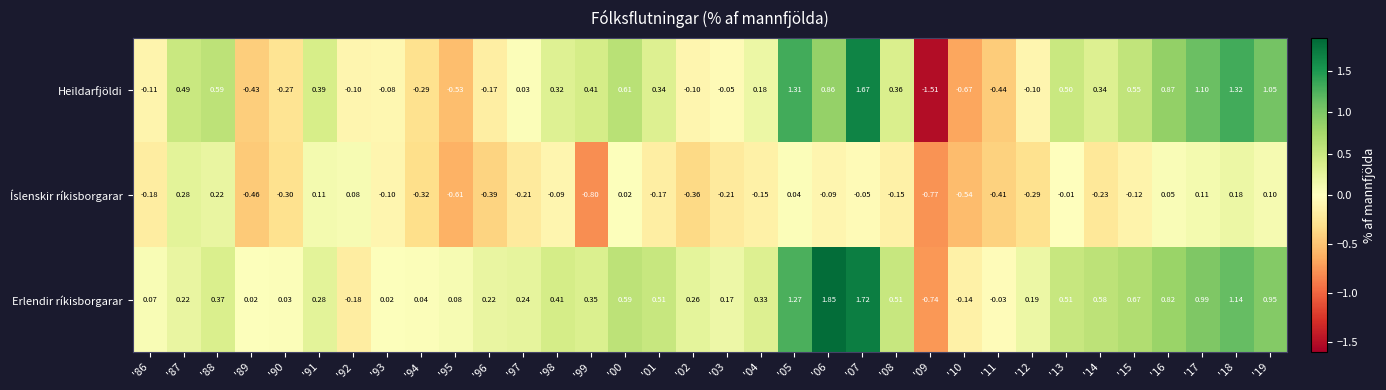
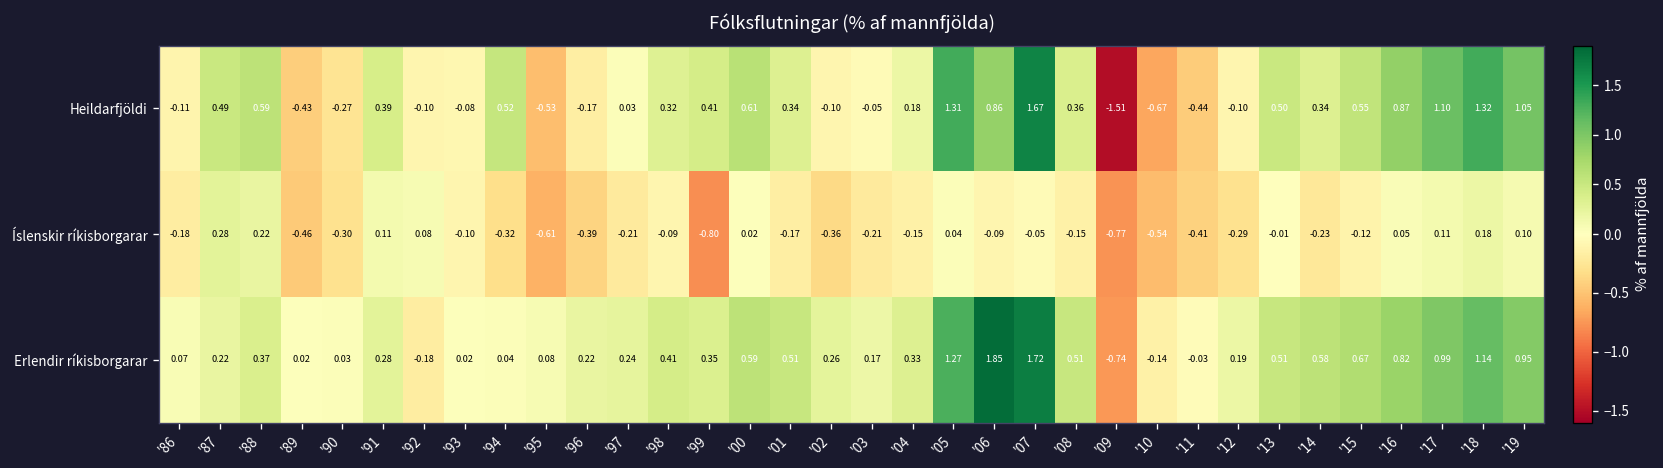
Heildarfjöldi, '94: -0.29 -> 0.52
